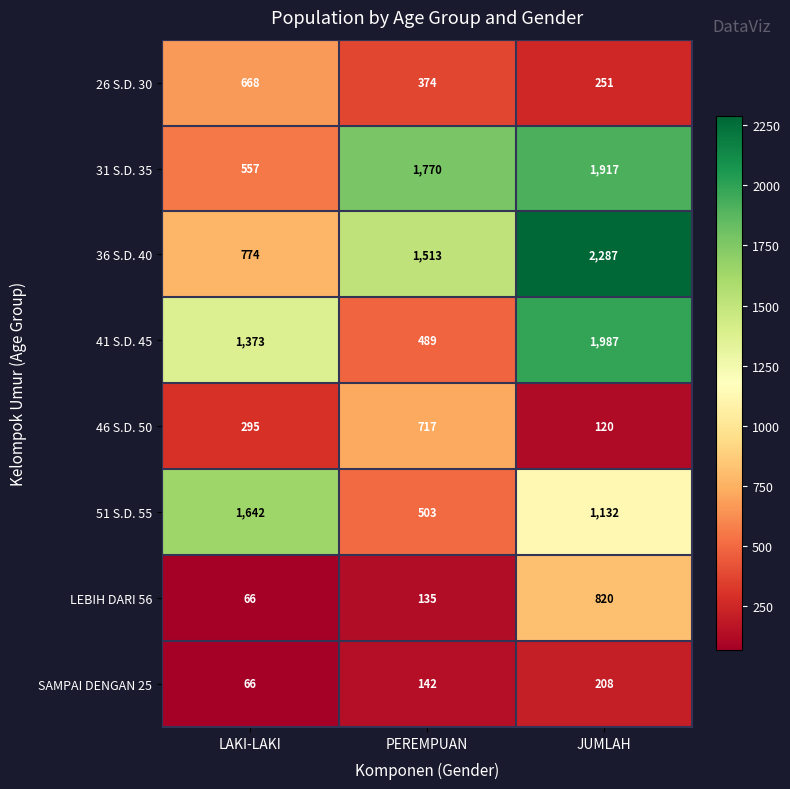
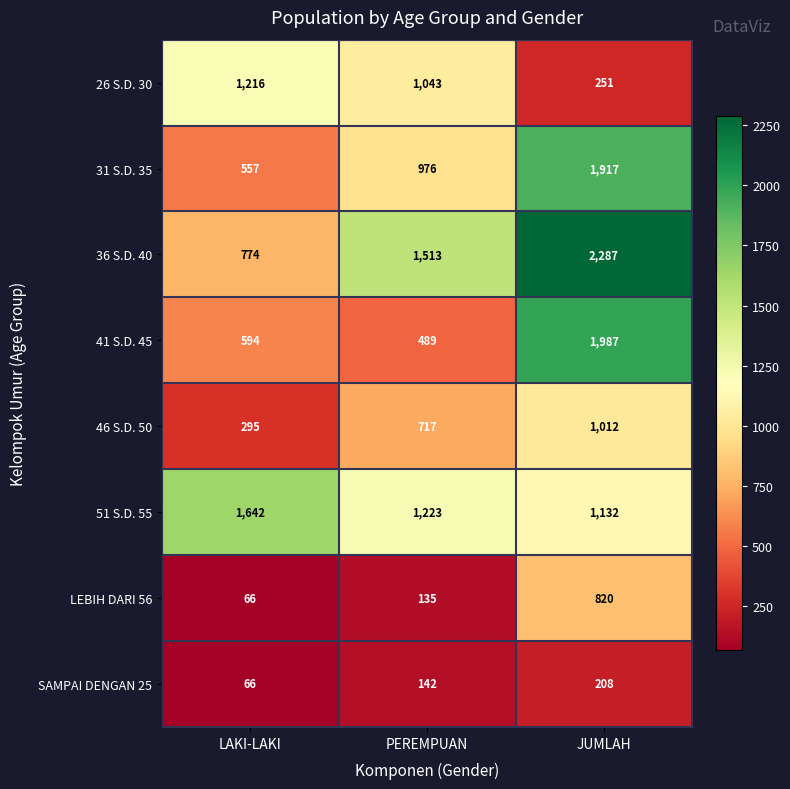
26 S.D. 30, LAKI-LAKI: 668 -> 1,216
26 S.D. 30, PEREMPUAN: 374 -> 1,043
31 S.D. 35, PEREMPUAN: 1,770 -> 976
41 S.D. 45, LAKI-LAKI: 1,373 -> 594
46 S.D. 50, JUMLAH: 120 -> 1,012
51 S.D. 55, PEREMPUAN: 503 -> 1,223
